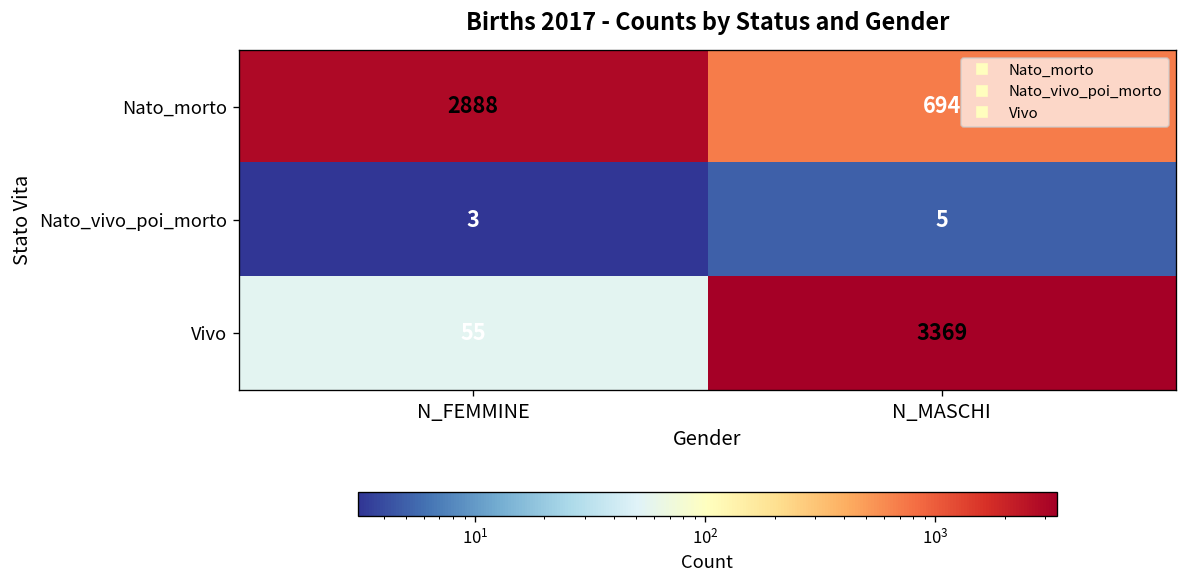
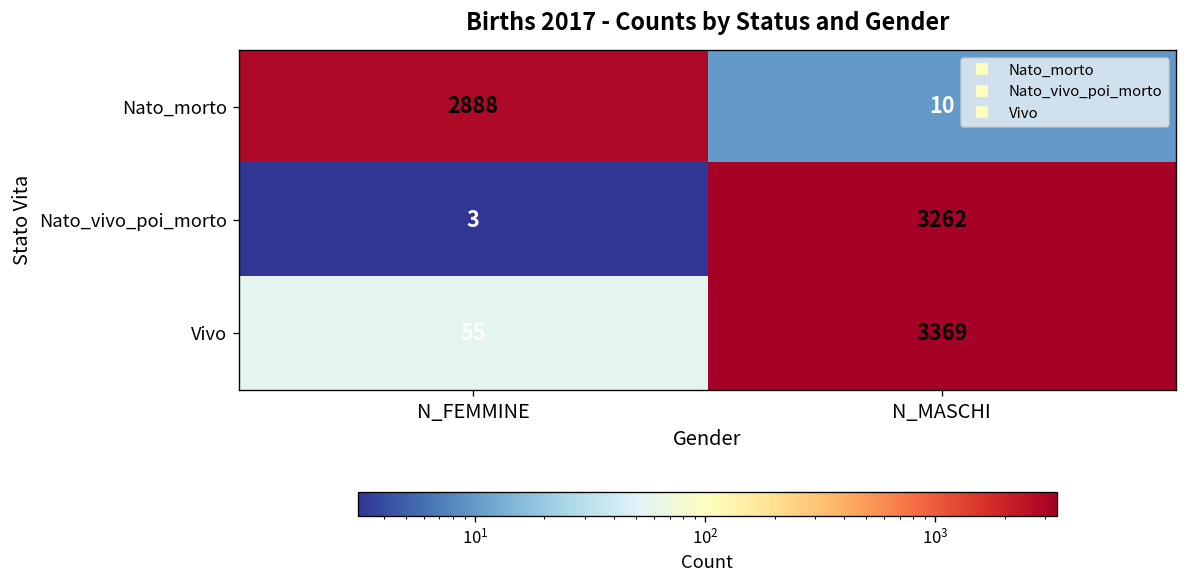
Nato_morto, N_MASCHI: 694 -> 10
Nato_vivo_poi_morto, N_MASCHI: 5 -> 3262
